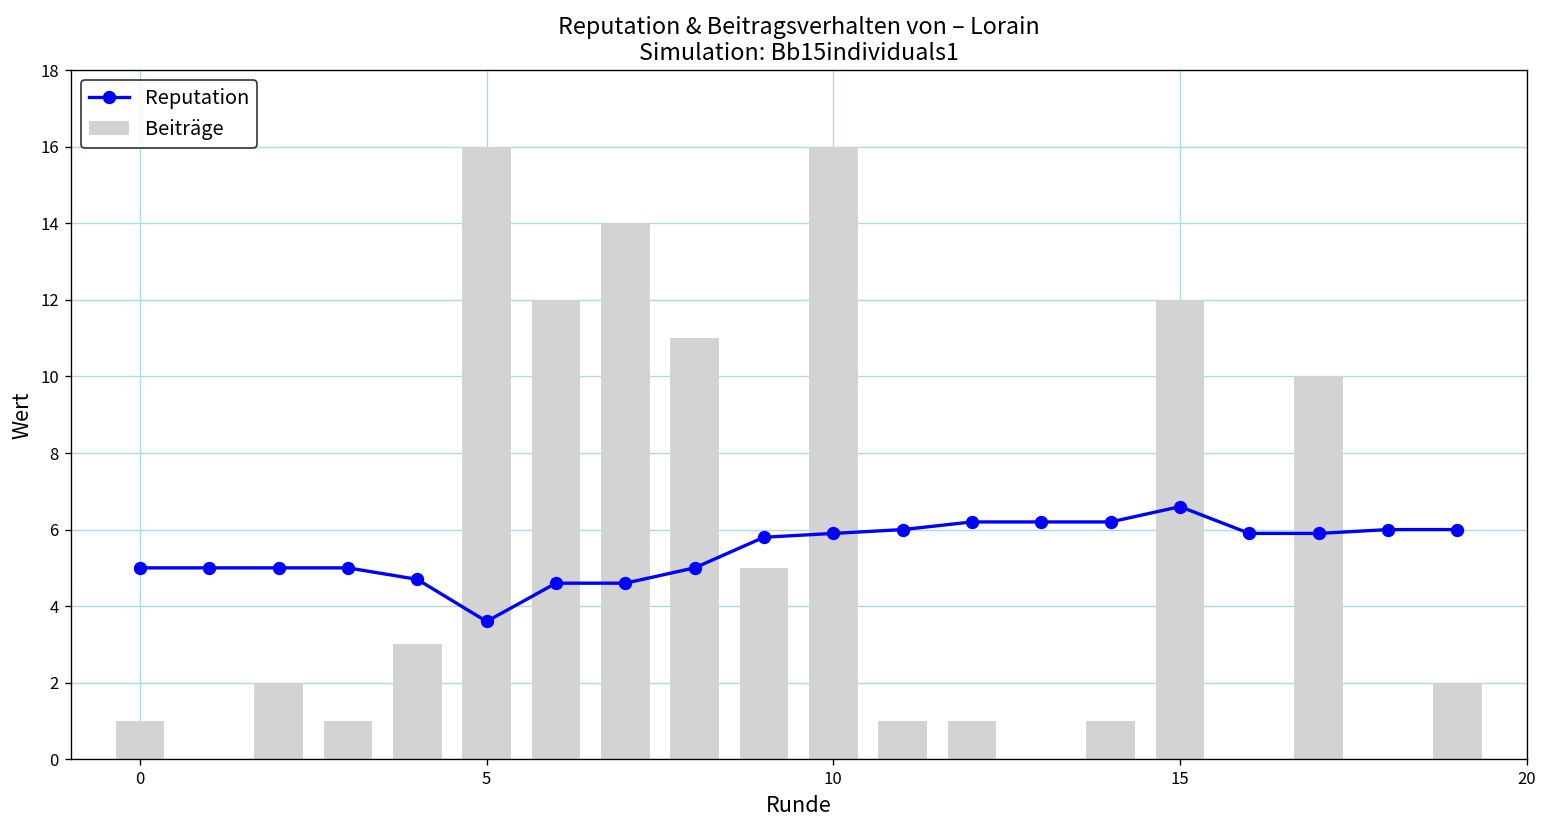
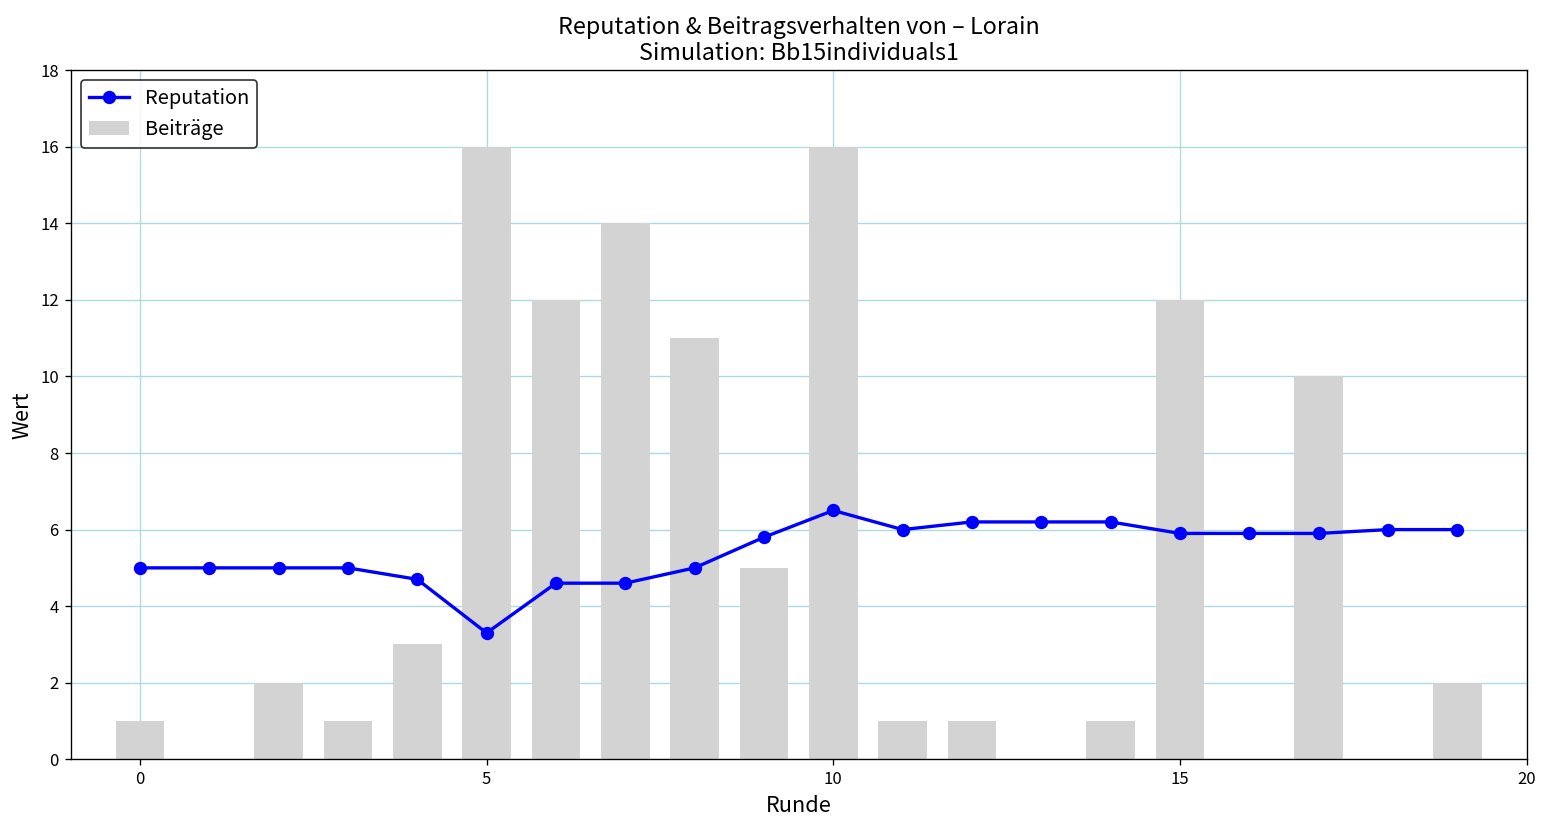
Reputation, 5: 3.6 -> 3.3
Reputation, 10: 5.9 -> 6.5
Reputation, 15: 6.6 -> 5.9
